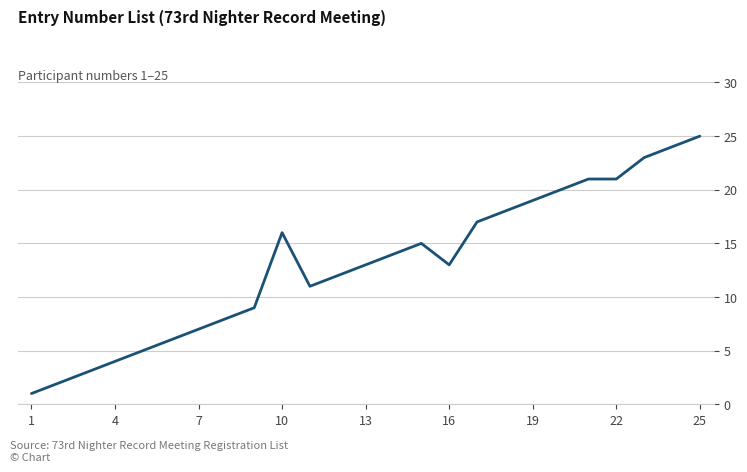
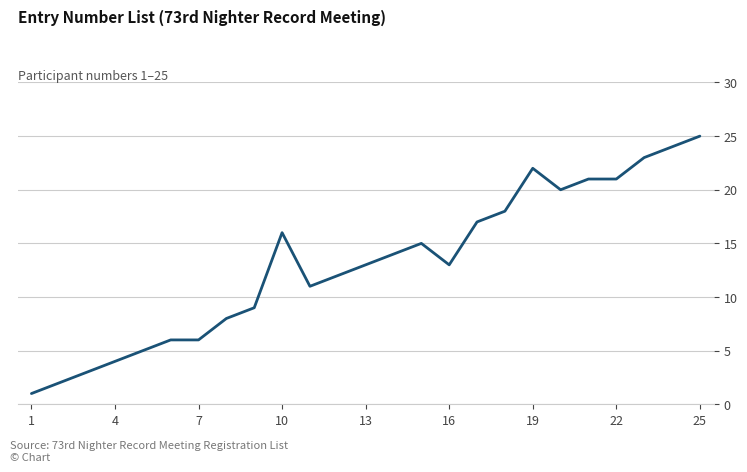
7: 7 -> 6
19: 19 -> 22
